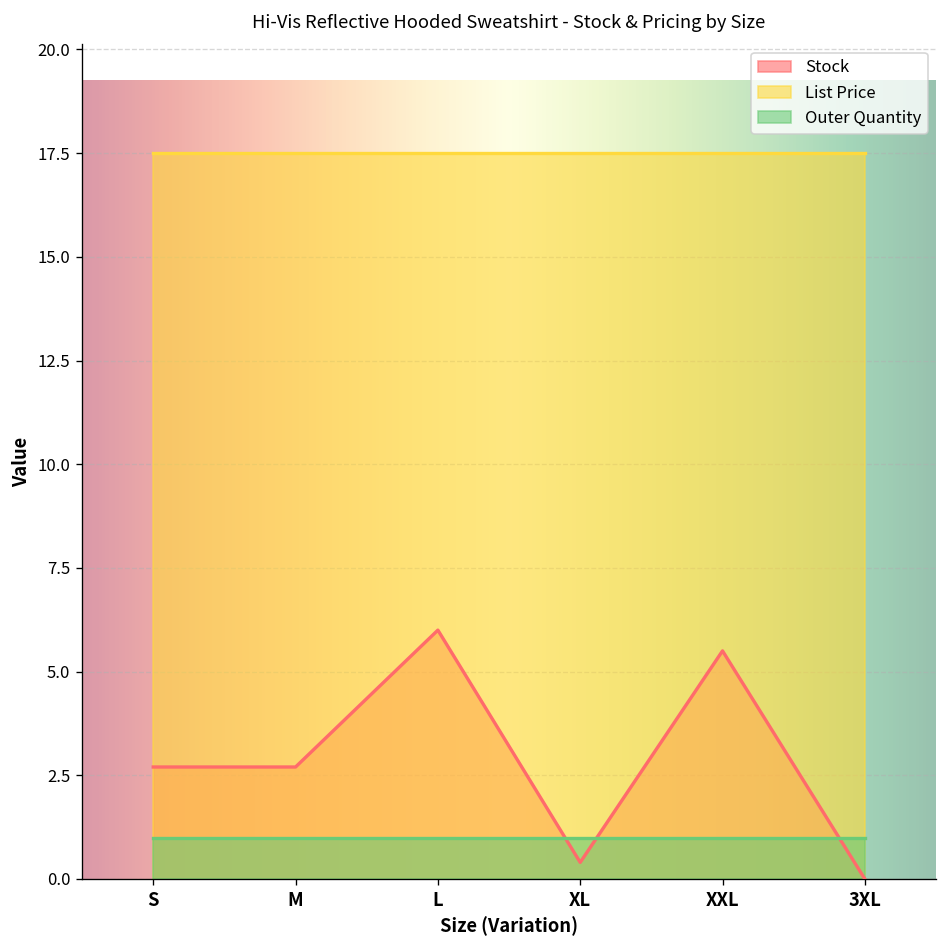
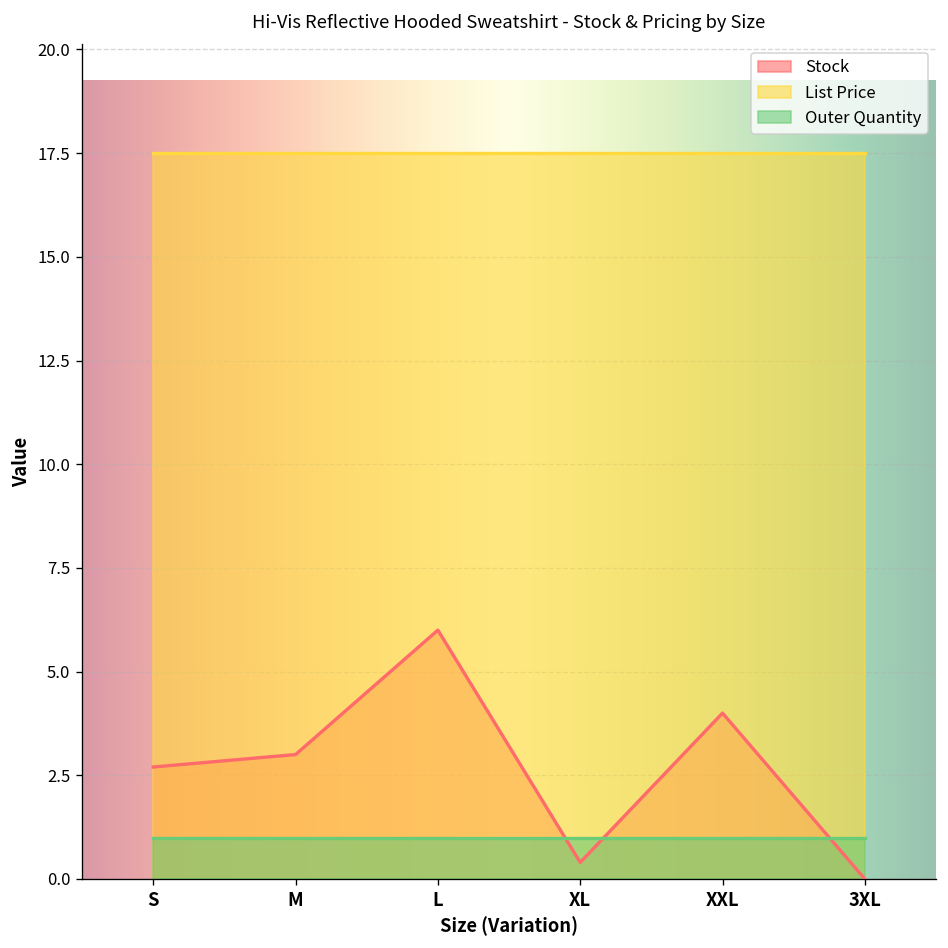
Stock, M: 2.7 -> 3.0
Stock, XXL: 5.5 -> 4.0
